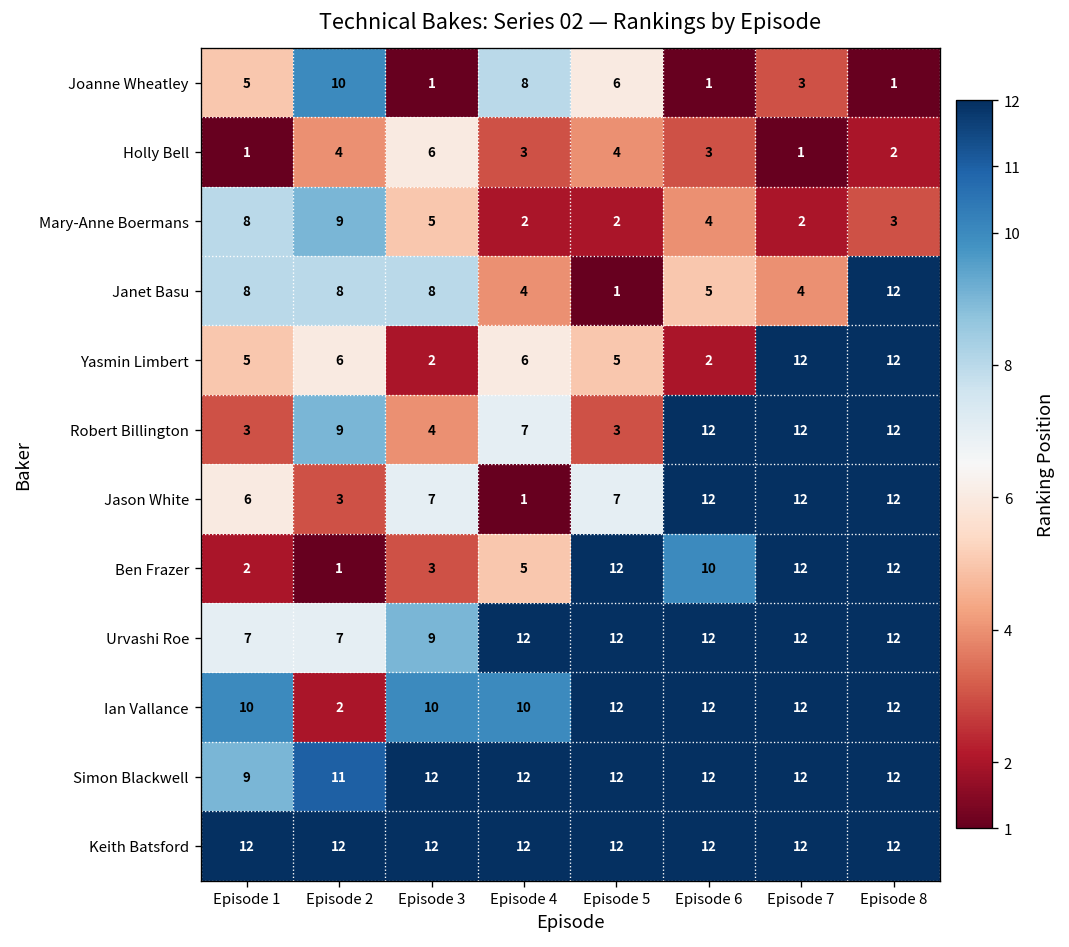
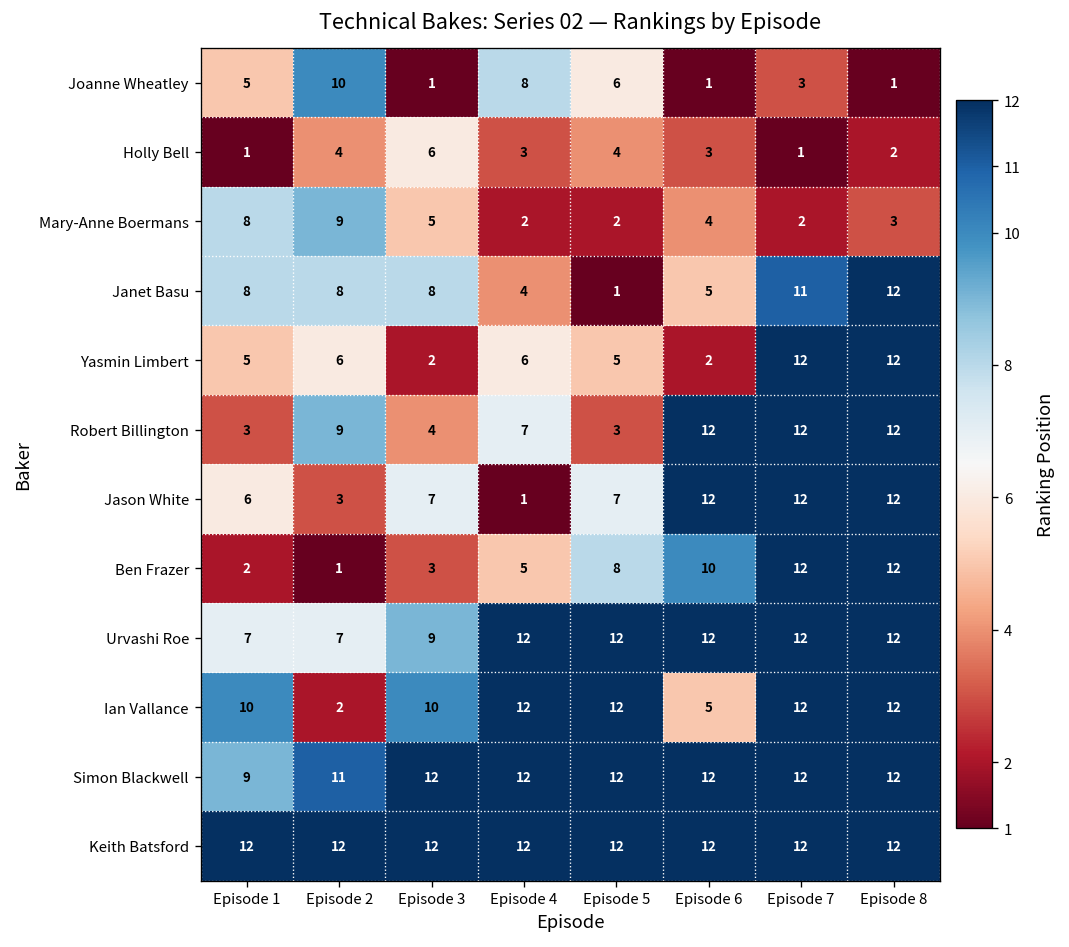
Janet Basu, Episode 7: 4 -> 11
Ben Frazer, Episode 5: 12 -> 8
Ian Vallance, Episode 4: 10 -> 12
Ian Vallance, Episode 6: 12 -> 5
